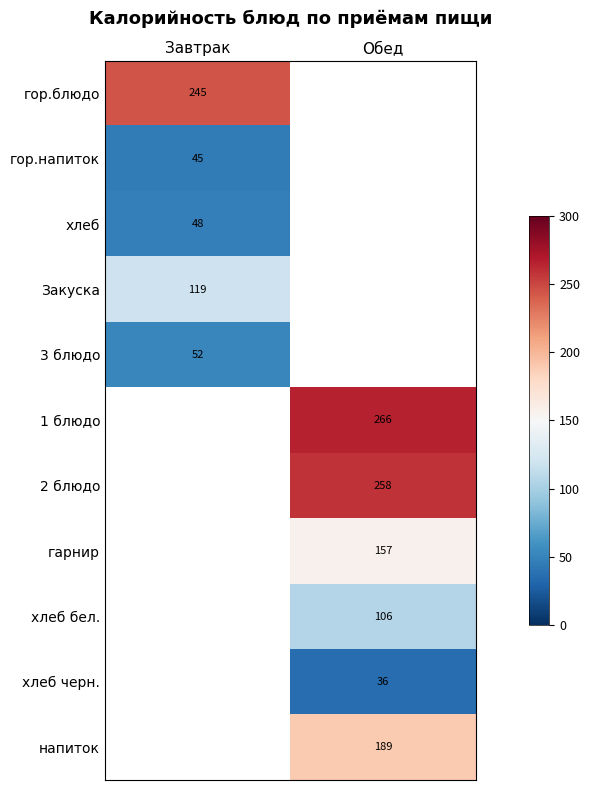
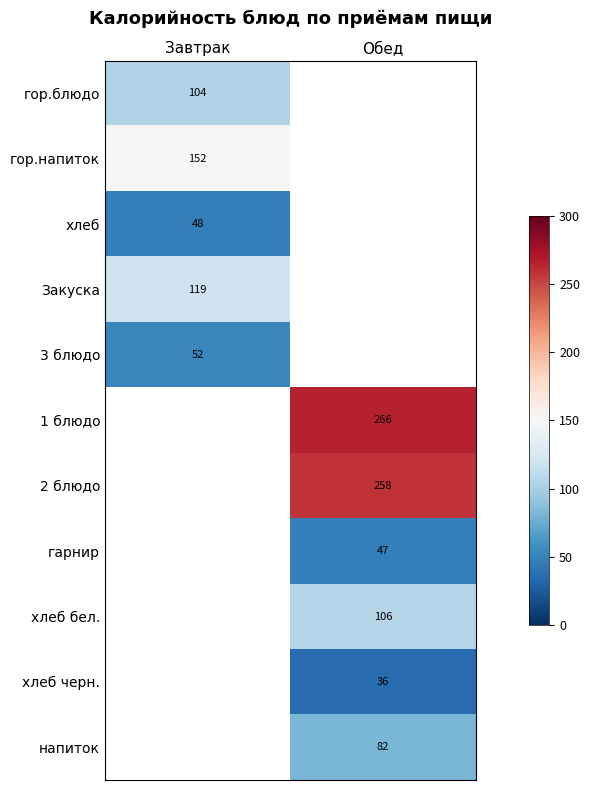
гор.блюдо, Завтрак: 245 -> 104
гор.напиток, Завтрак: 45 -> 152
гарнир, Обед: 157 -> 47
напиток, Обед: 189 -> 82
